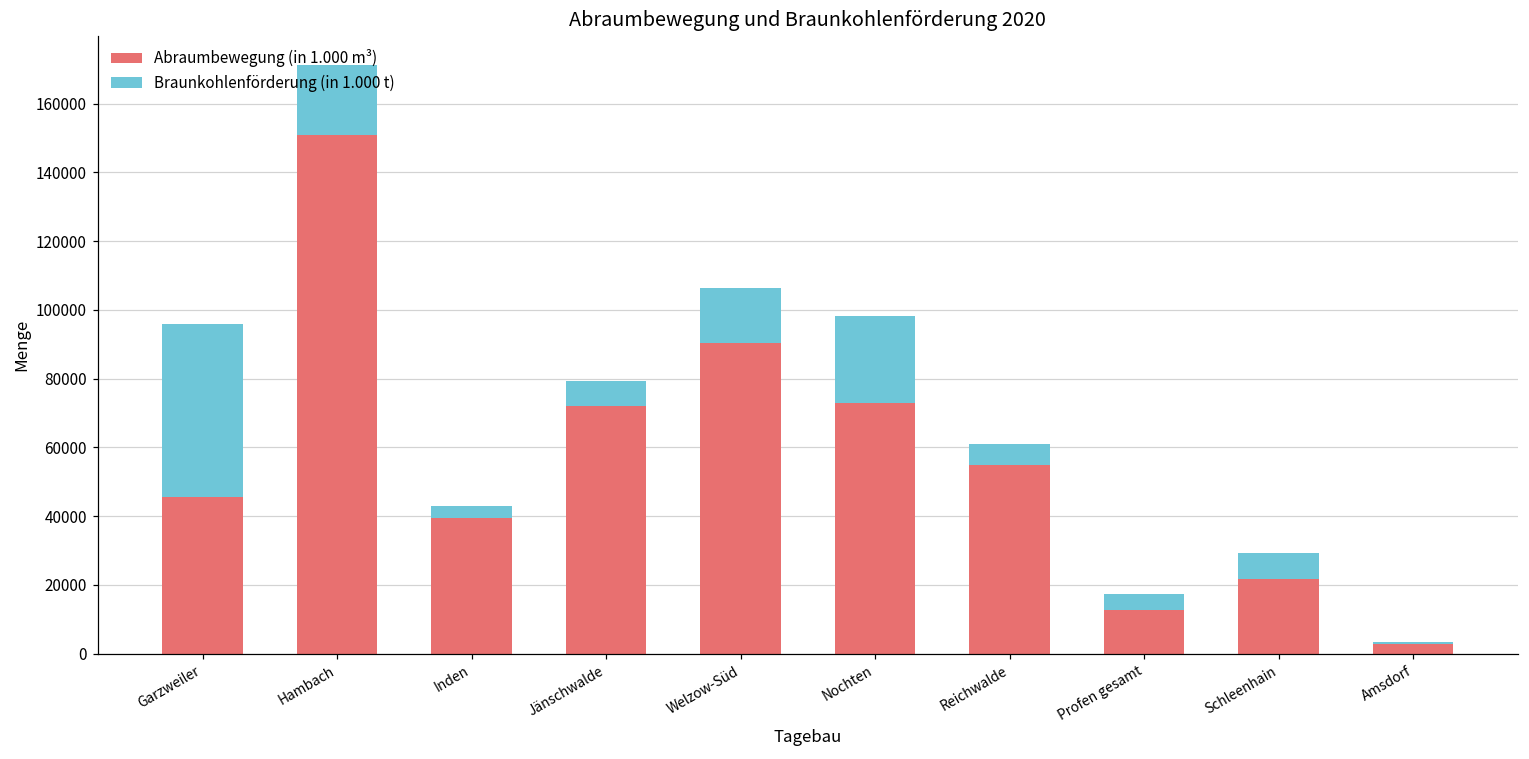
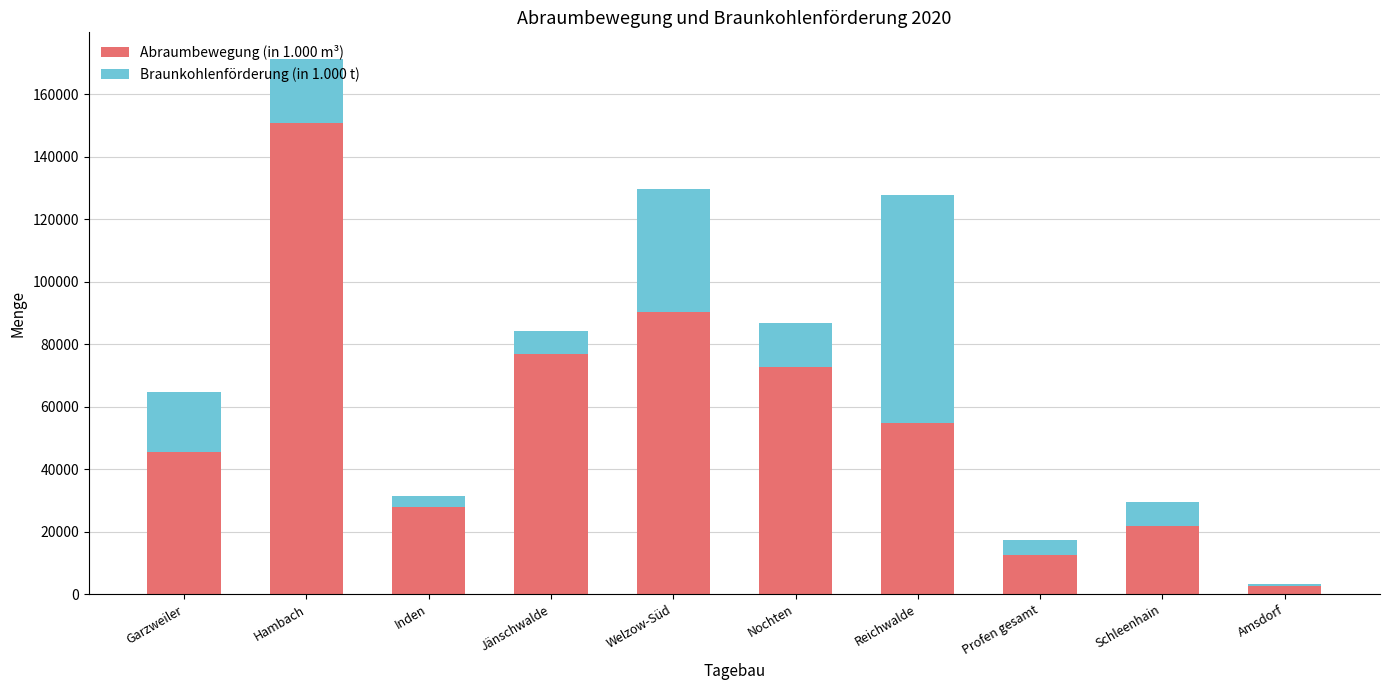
Braunkohlenförderung (in 1.000 t), Garzweiler: 50000 -> 19000
Abraumbewegung (in 1.000 m³), Inden: 39000 -> 28000
Abraumbewegung (in 1.000 m³), Jänschwalde: 72000 -> 77000
Braunkohlenförderung (in 1.000 t), Welzow-Süd: 16000 -> 39000
Braunkohlenförderung (in 1.000 t), Nochten: 26000 -> 14000
Braunkohlenförderung (in 1.000 t), Reichwalde: 6000 -> 73000
